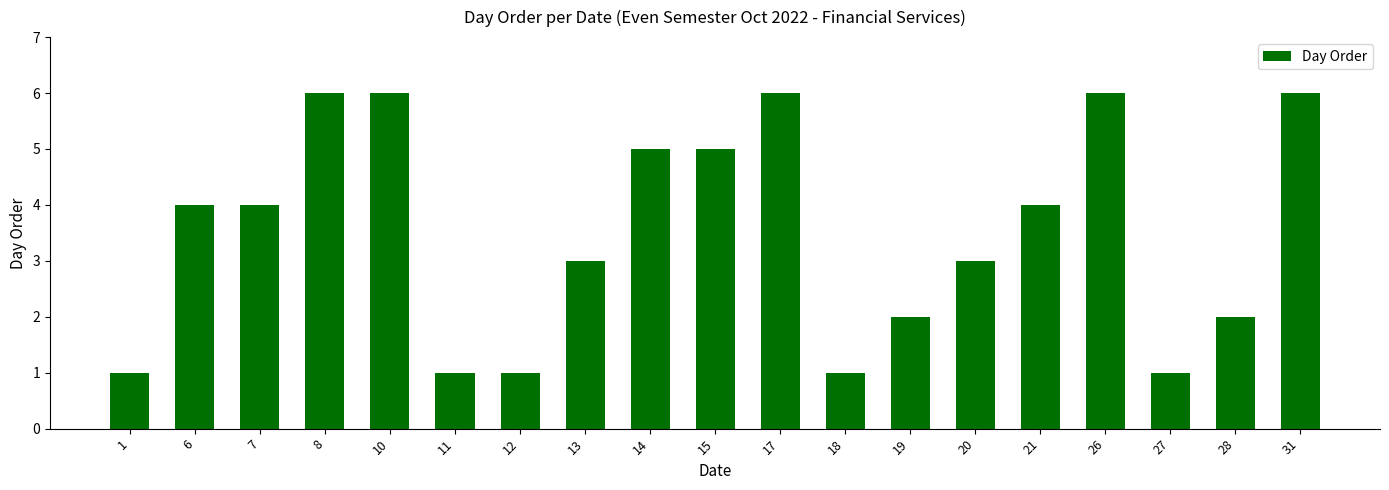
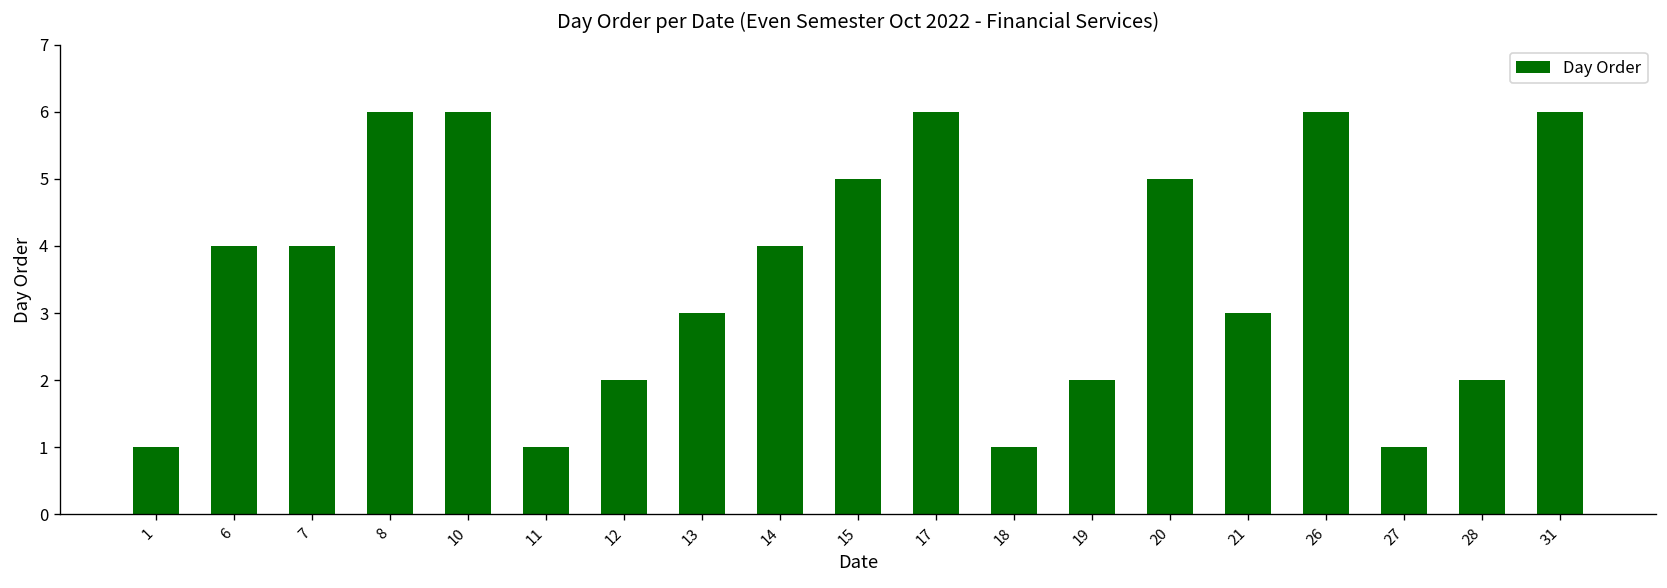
12: 1 -> 2
14: 5 -> 4
20: 3 -> 5
21: 4 -> 3
